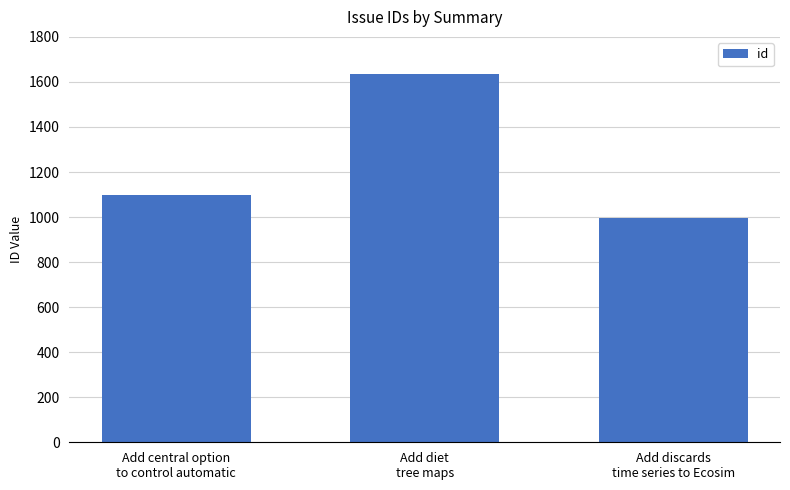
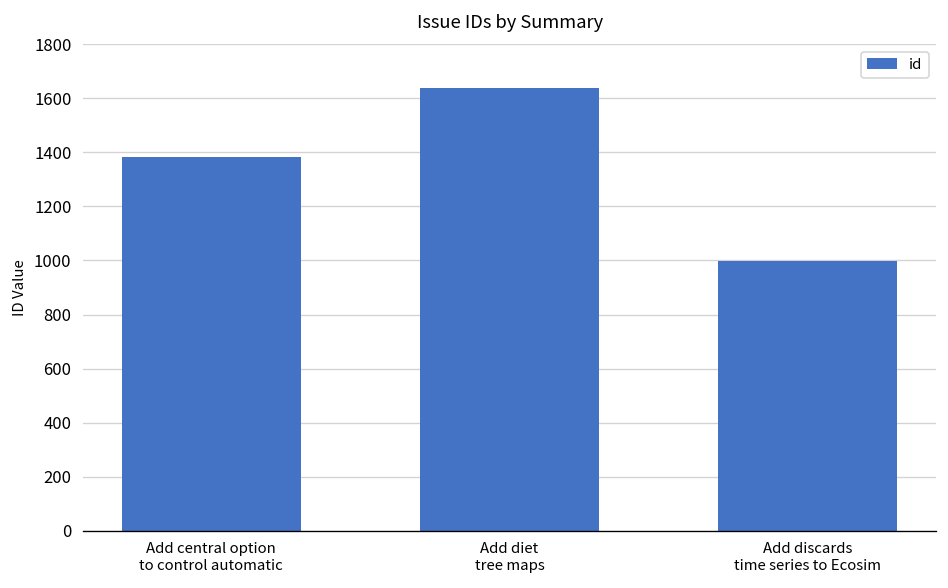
Add central option to control automatic: 1100 -> 1380
